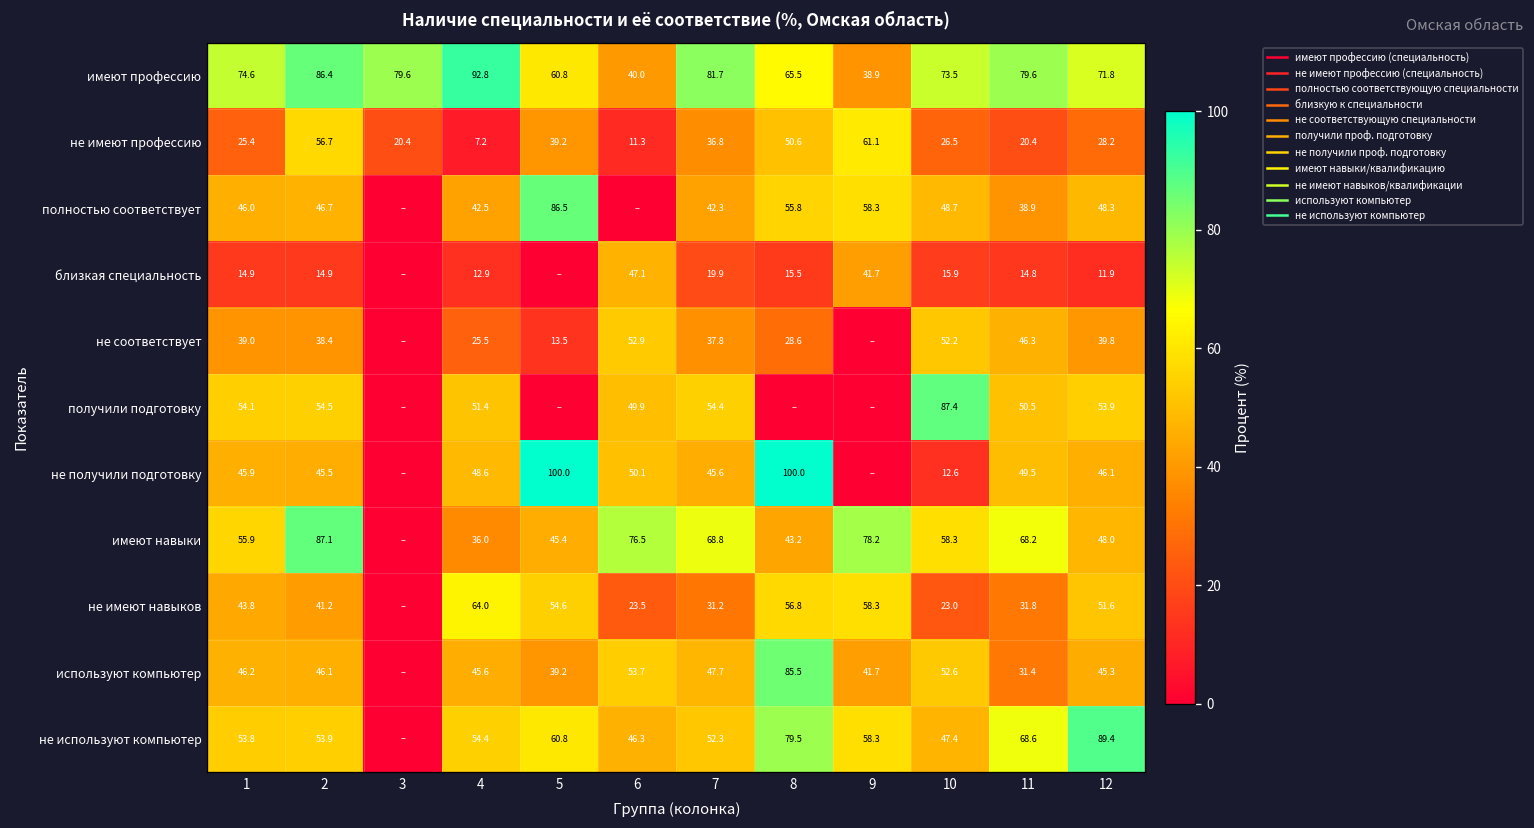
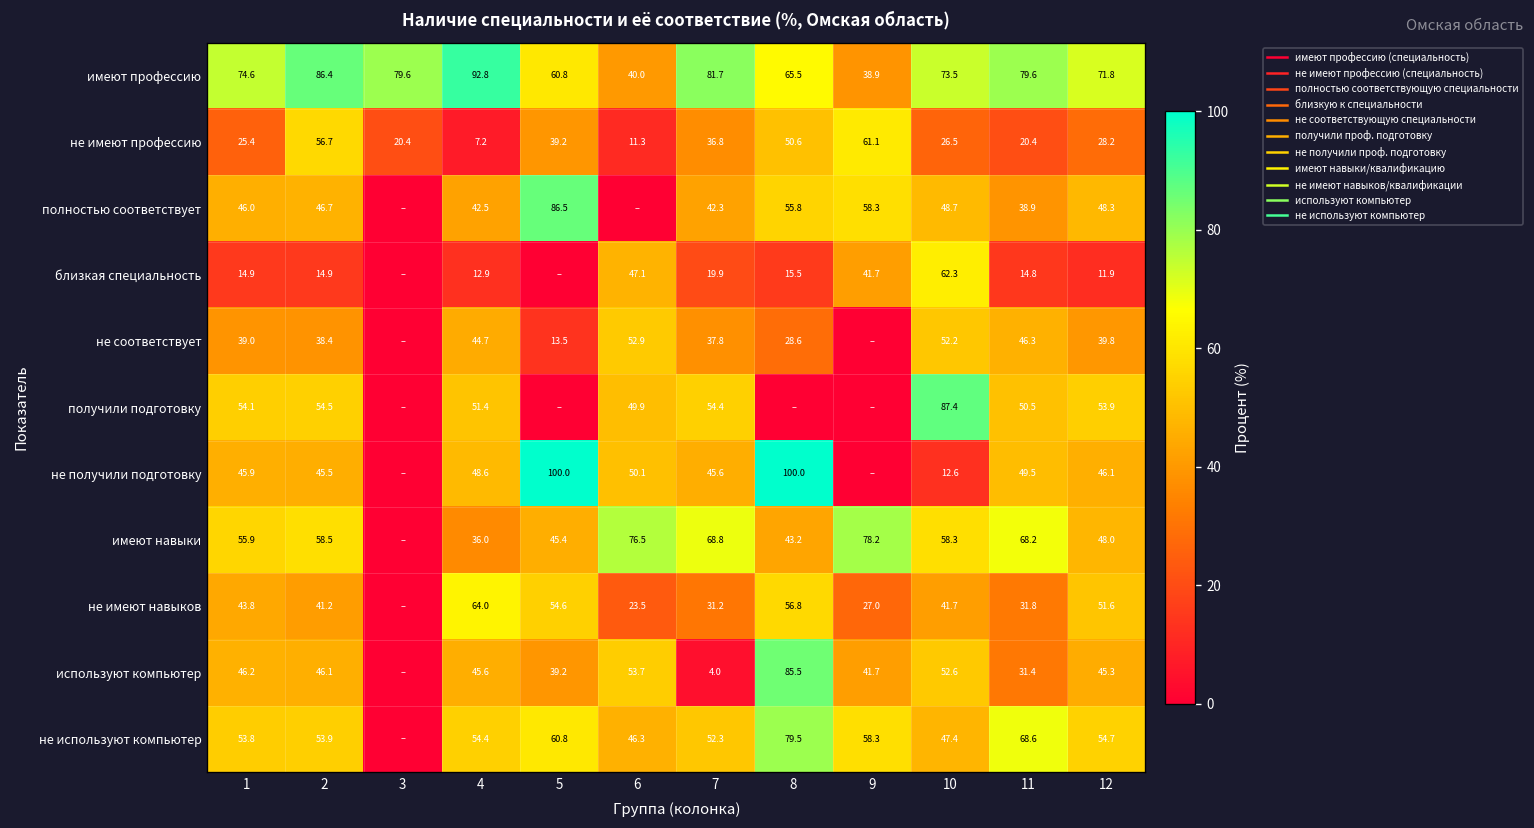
близкая специальность, 10: 15.9 -> 62.3
не соответствует, 4: 25.5 -> 44.7
имеют навыки, 2: 87.1 -> 58.5
не имеют навыков, 9: 58.3 -> 27.0
не имеют навыков, 10: 23.0 -> 41.7
используют компьютер, 7: 47.7 -> 4.0
не используют компьютер, 12: 89.4 -> 54.7
